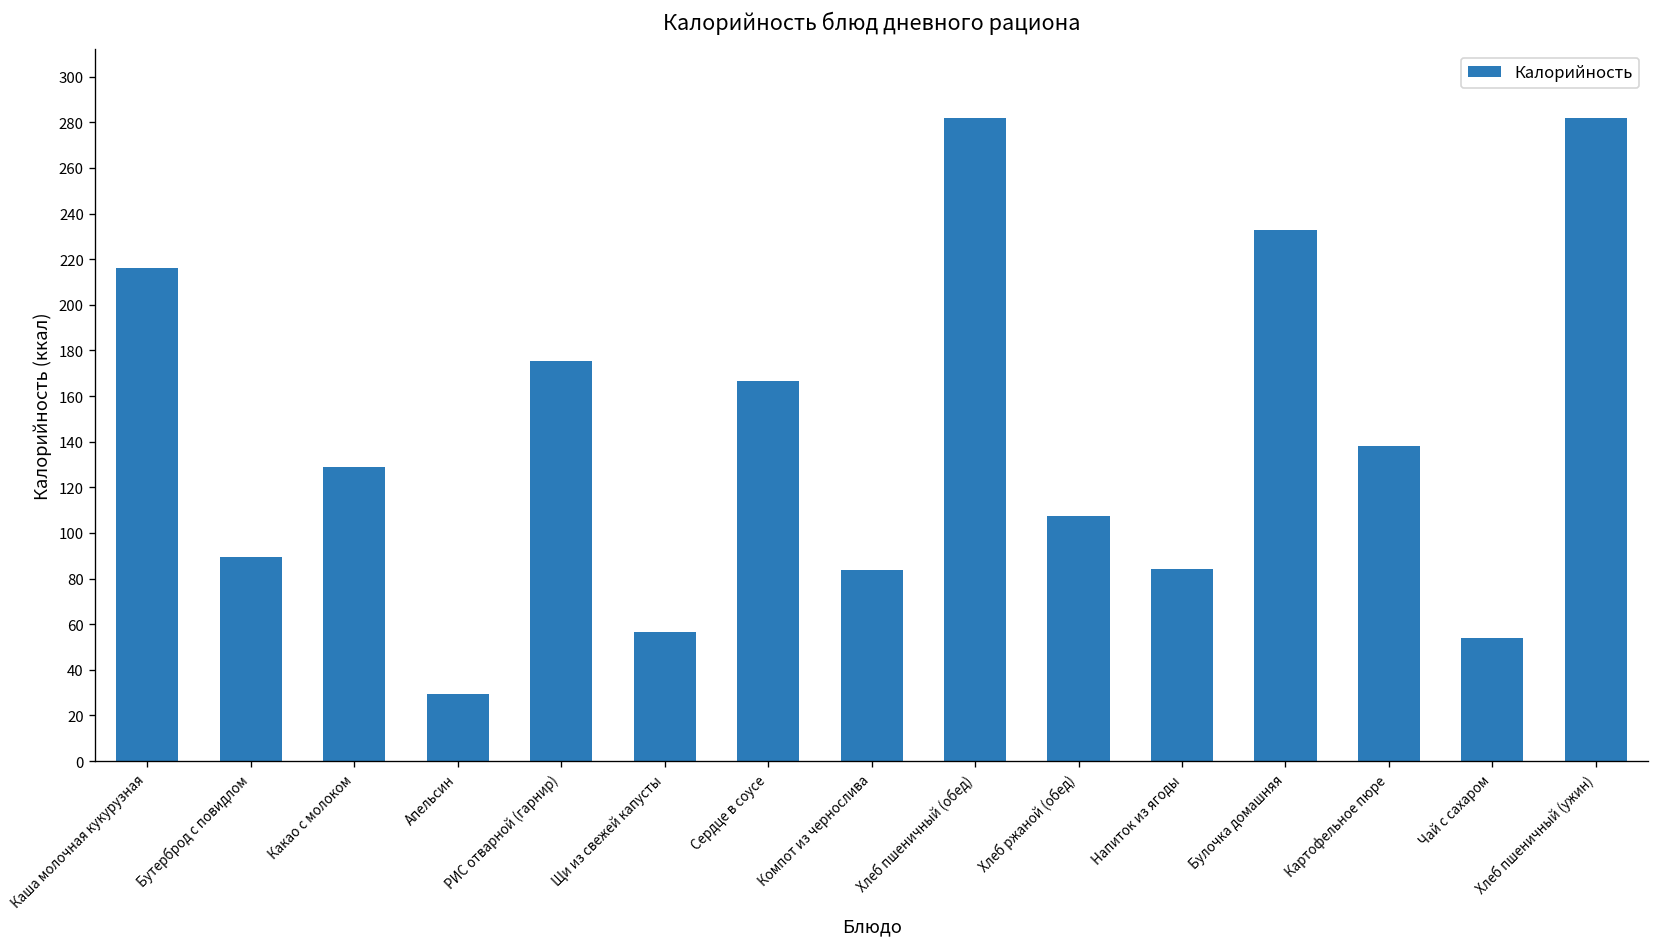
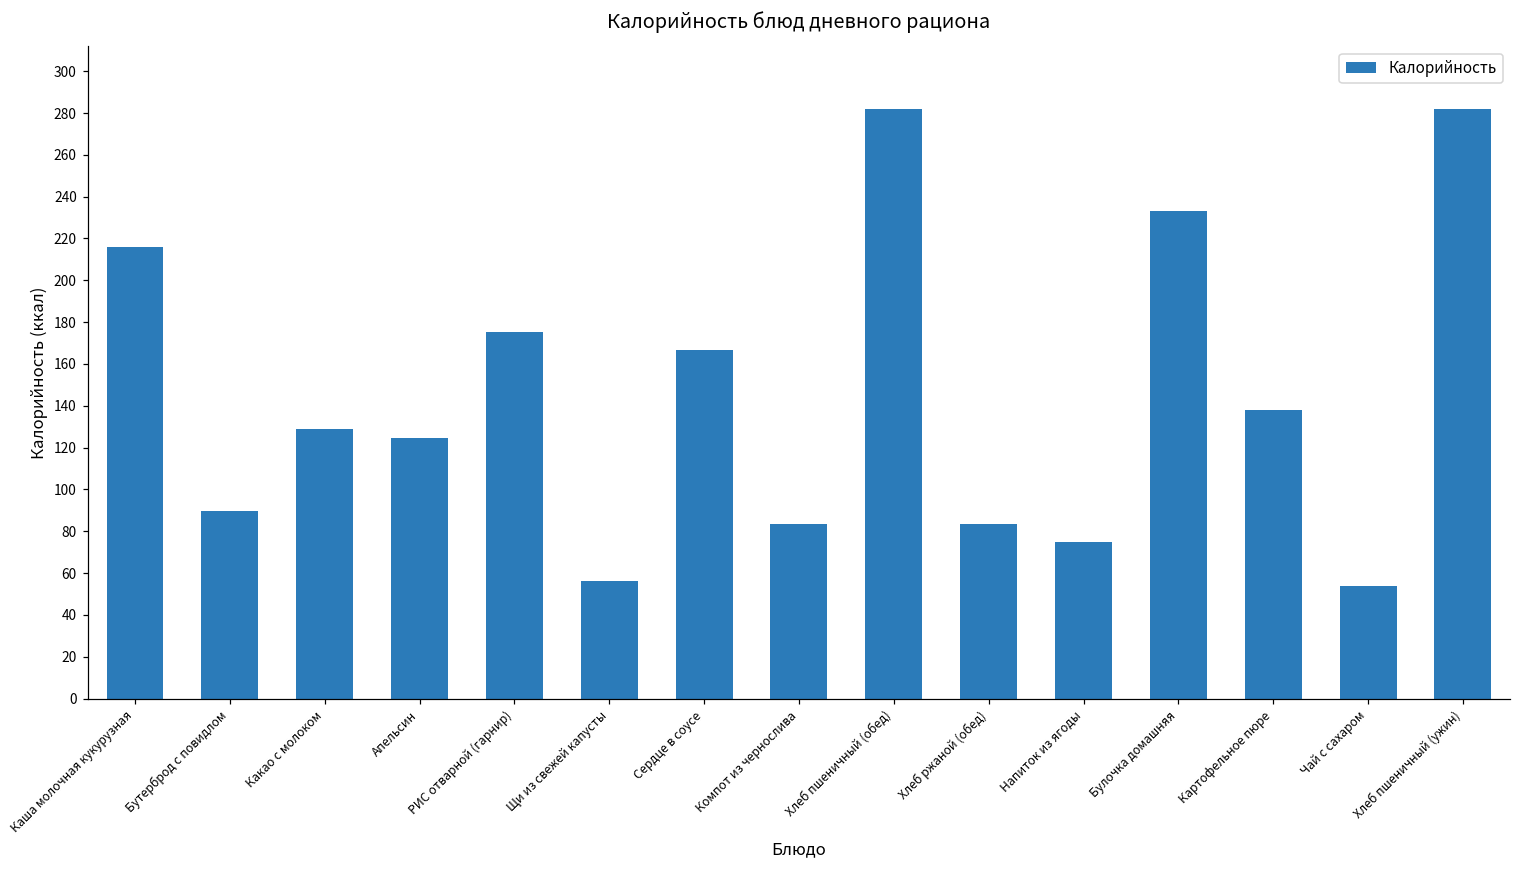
Апельсин: 29 -> 125
Хлеб ржаной (обед): 108 -> 84
Напиток из ягоды: 84 -> 75
